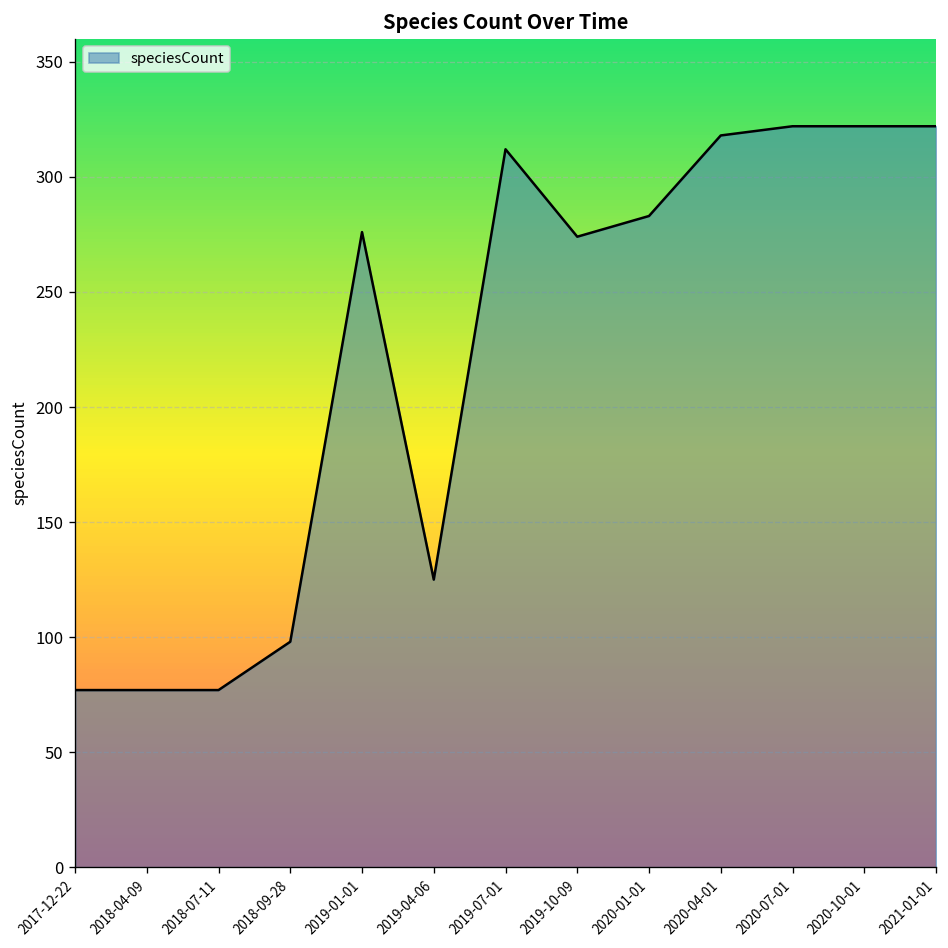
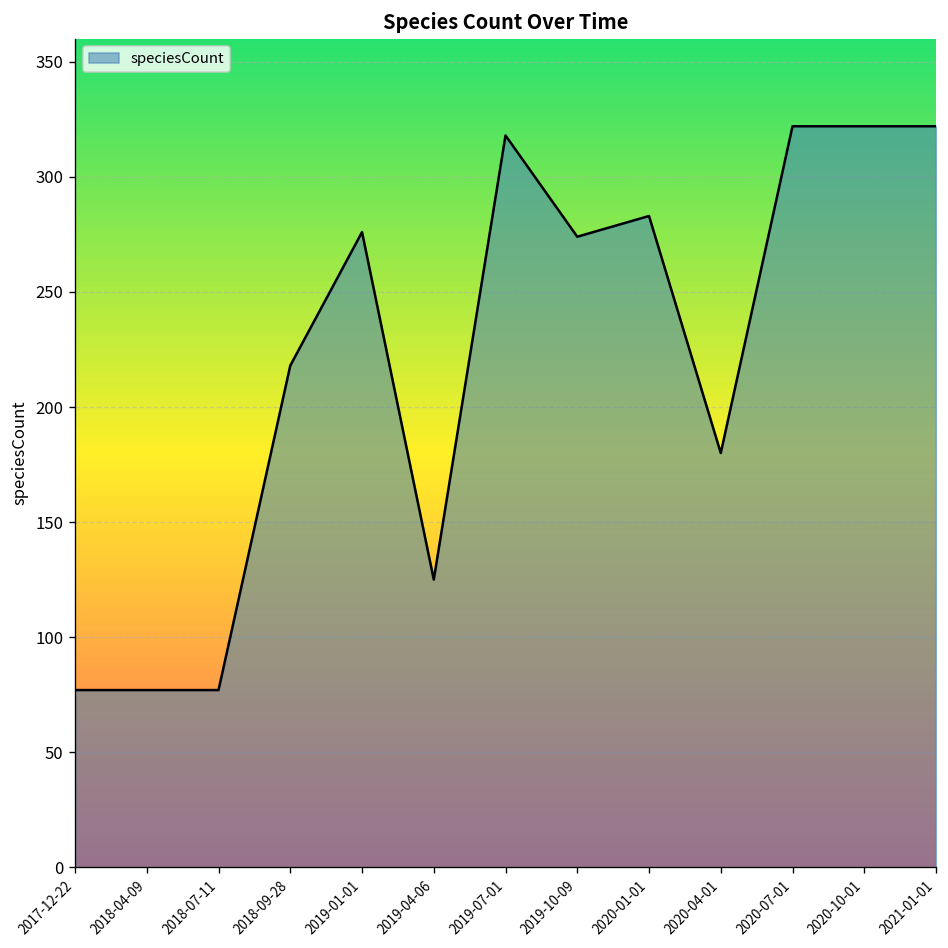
2018-09-28: 98 -> 218
2019-07-01: 312 -> 318
2020-04-01: 318 -> 180
